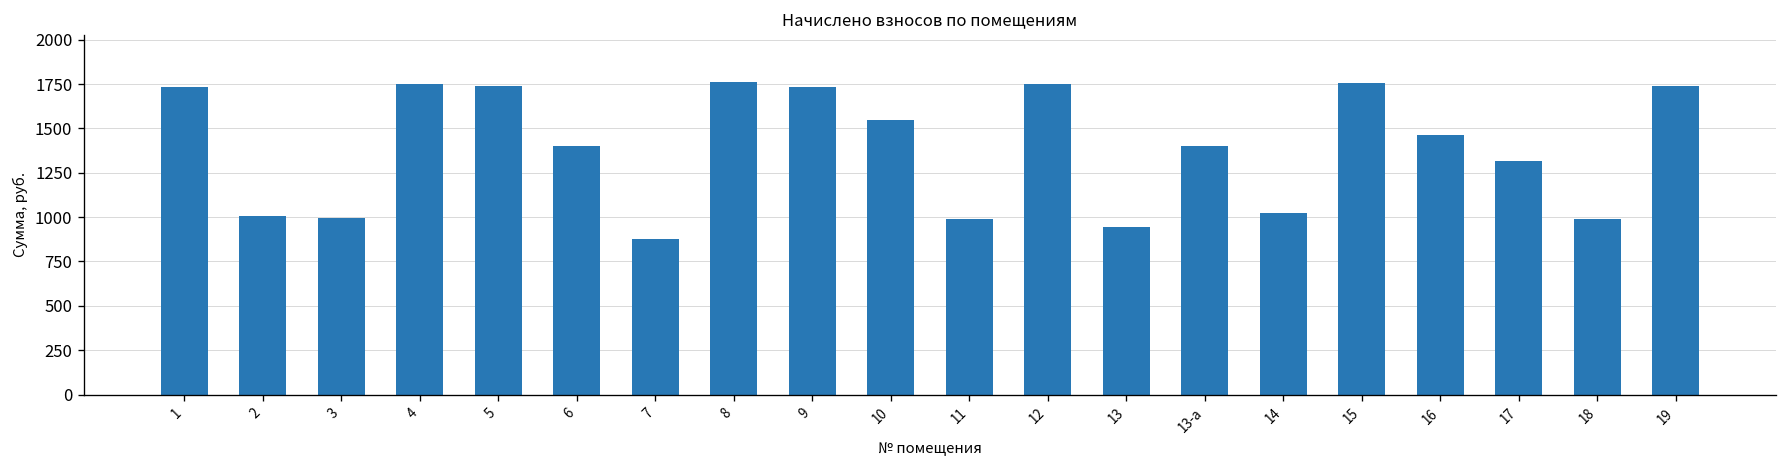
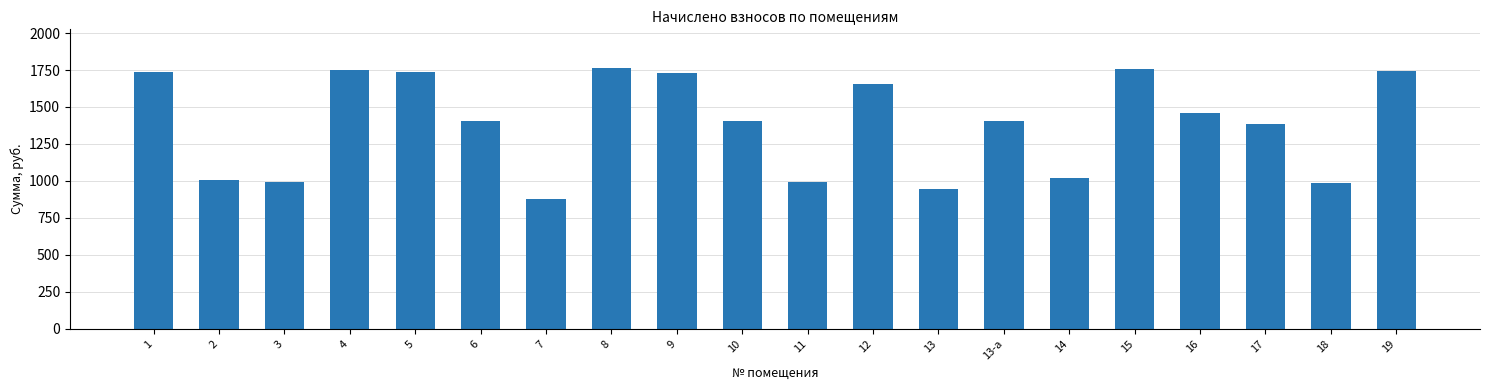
10: 1550 -> 1400
12: 1750 -> 1660
17: 1320 -> 1390
